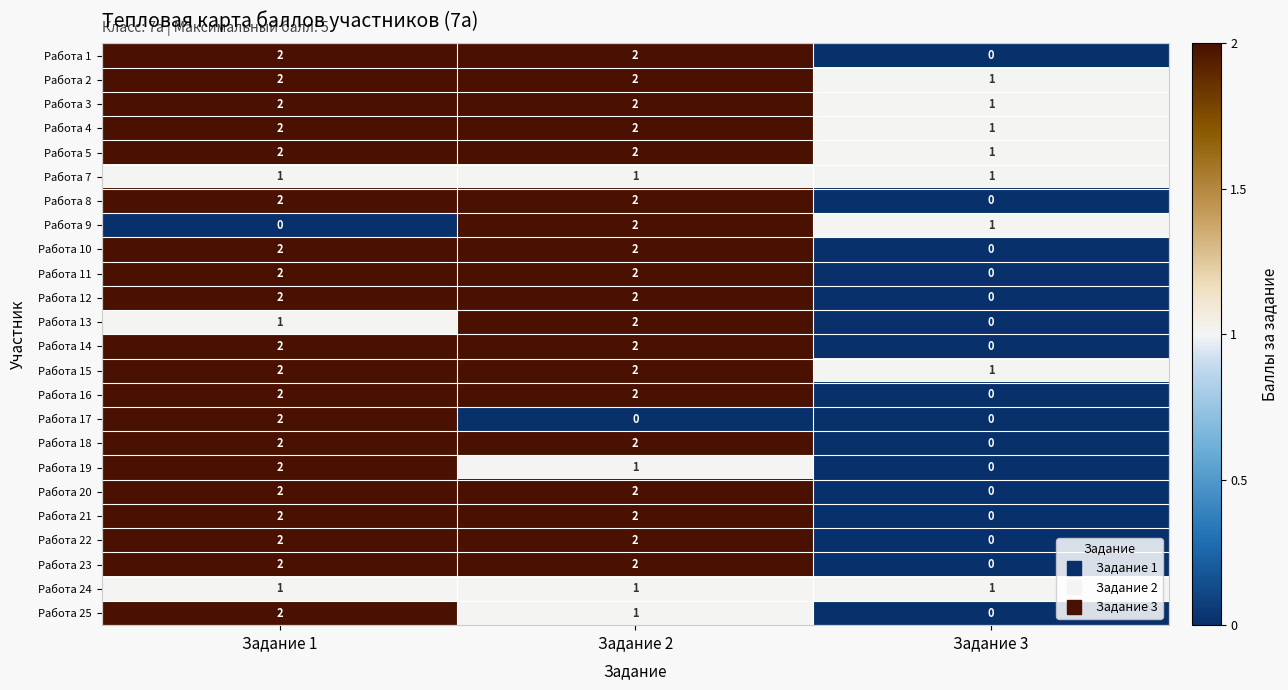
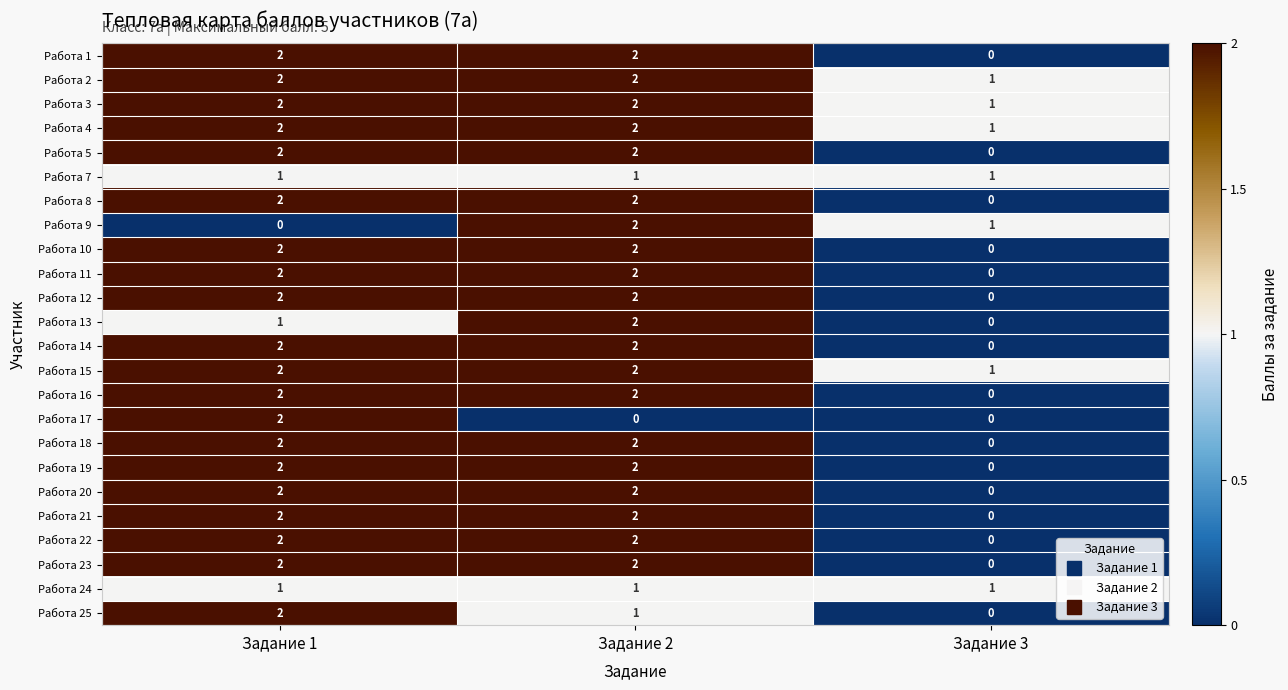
Работа 5, Задание 3: 1 -> 0
Работа 19, Задание 2: 1 -> 2
